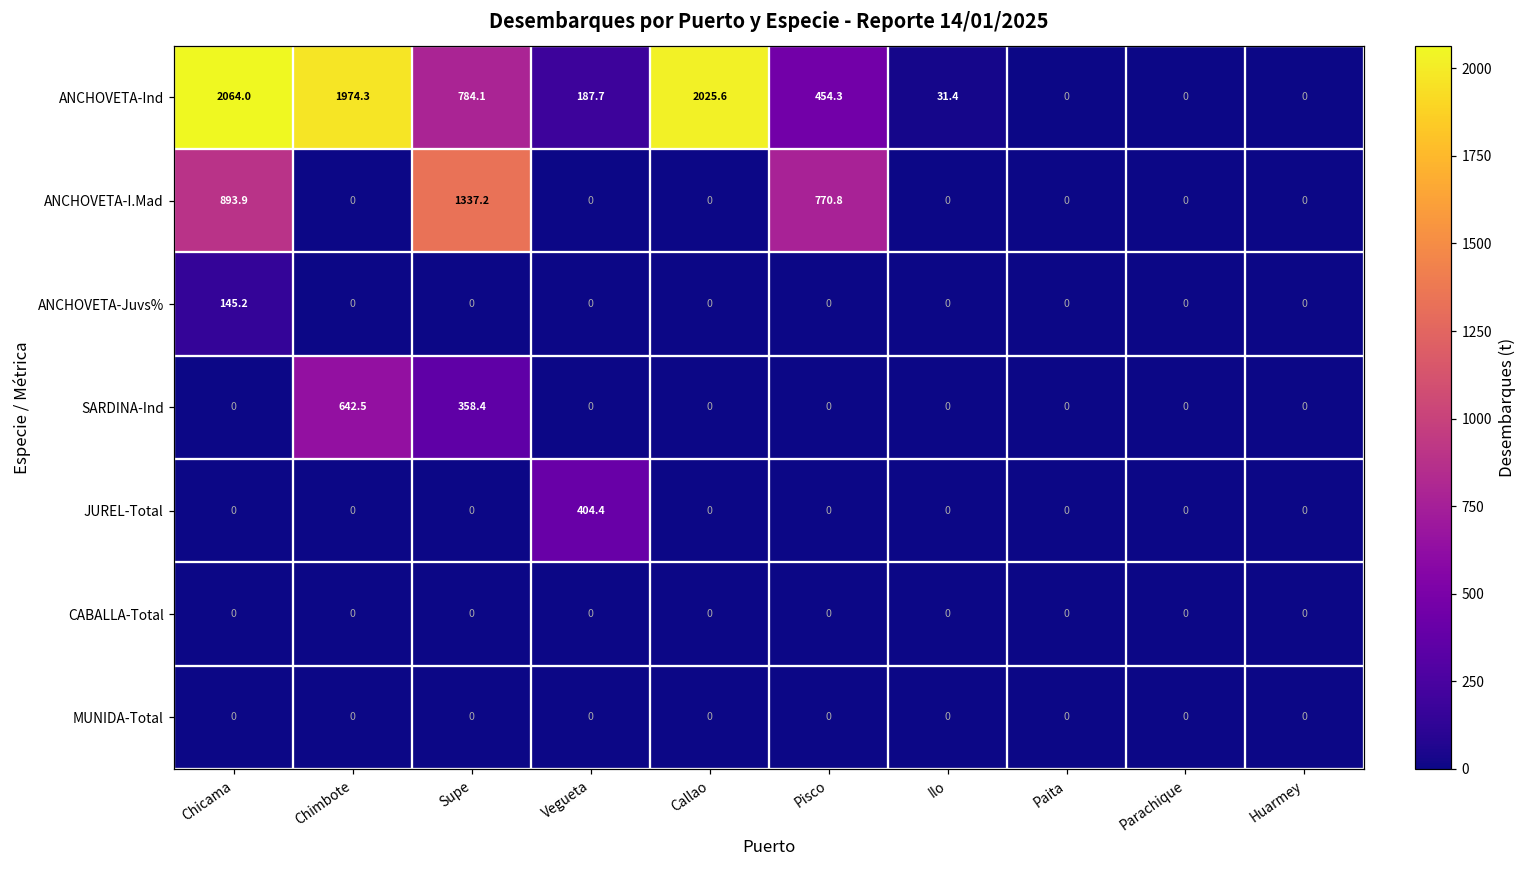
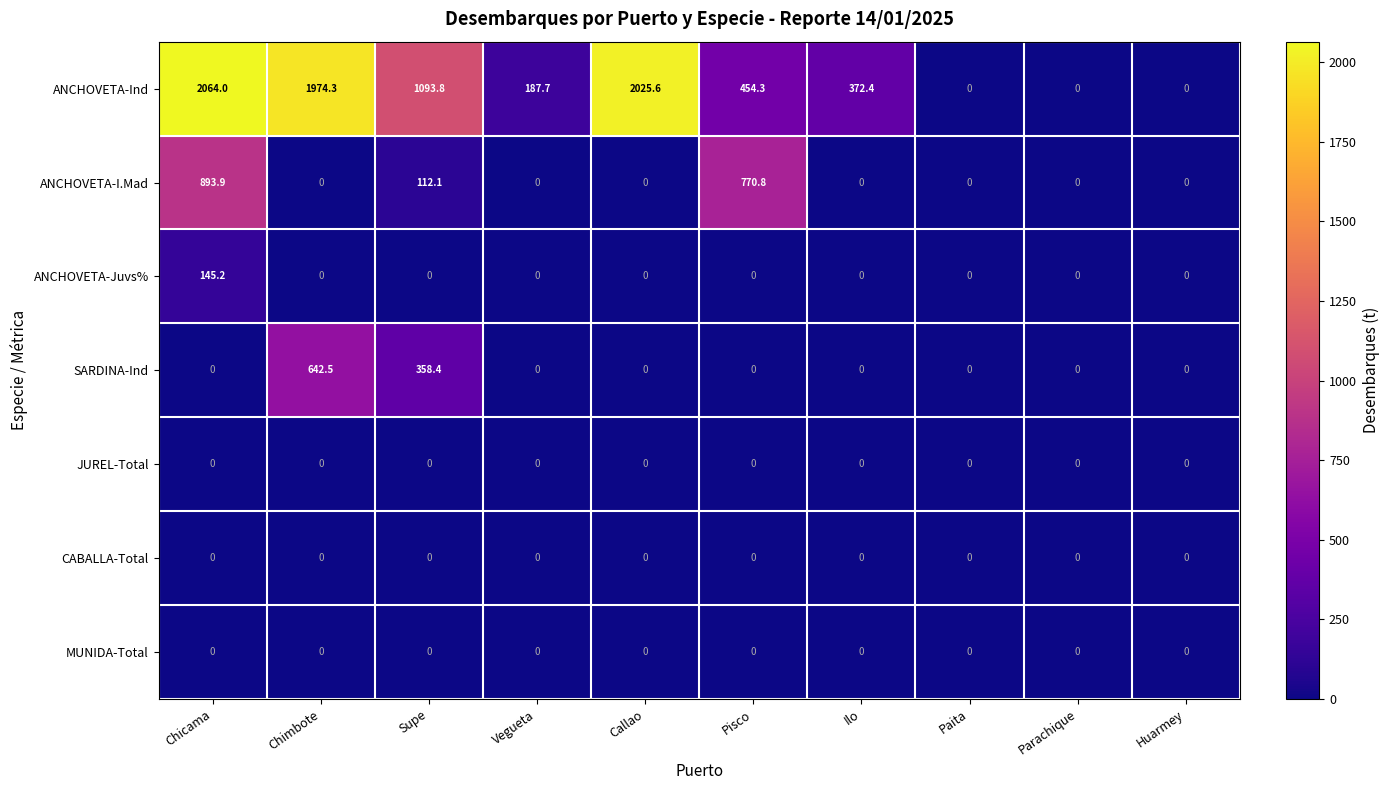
ANCHOVETA-Ind, Supe: 784.1 -> 1093.8
ANCHOVETA-Ind, Ilo: 31.4 -> 372.4
ANCHOVETA-I.Mad, Supe: 1337.2 -> 112.1
JUREL-Total, Vegueta: 404.4 -> 0
